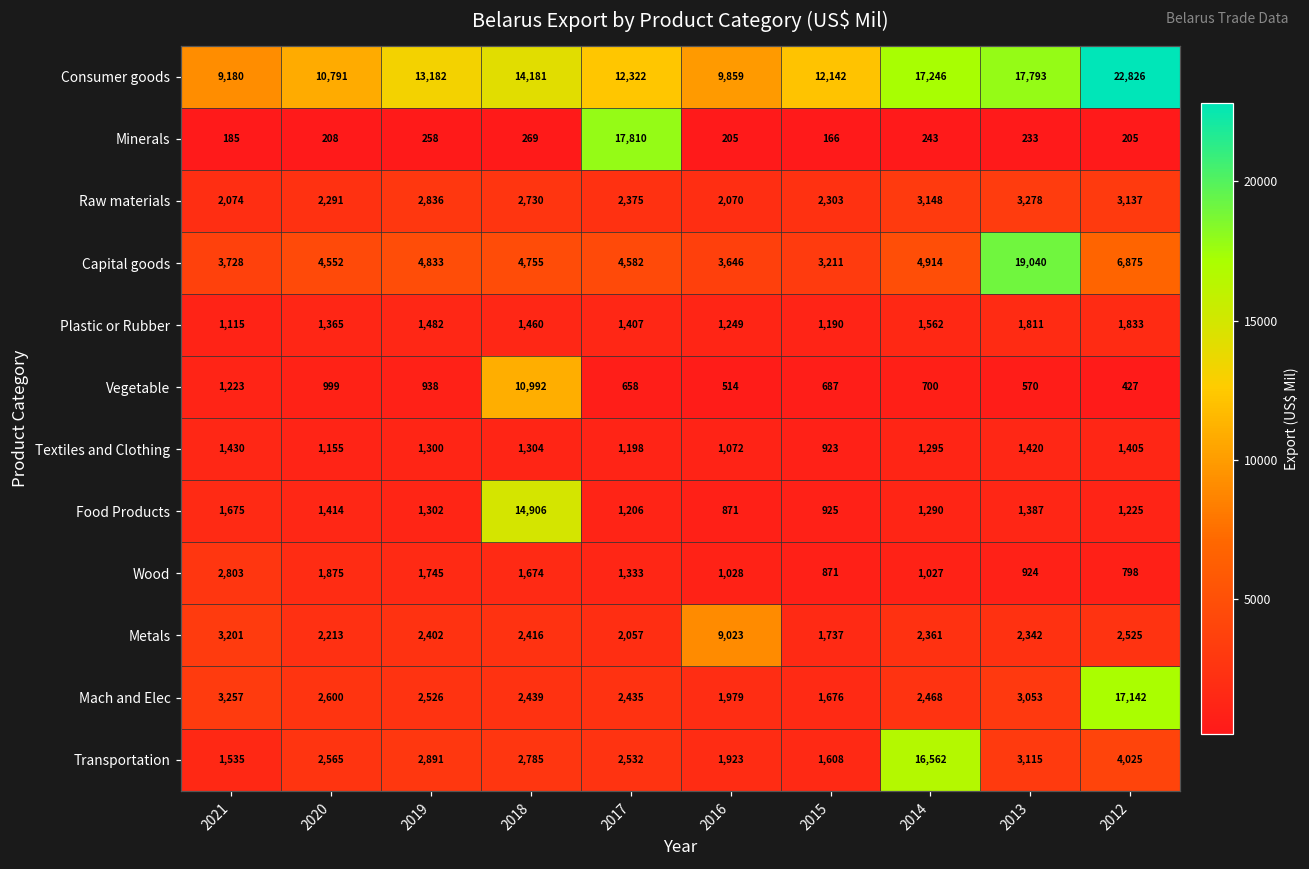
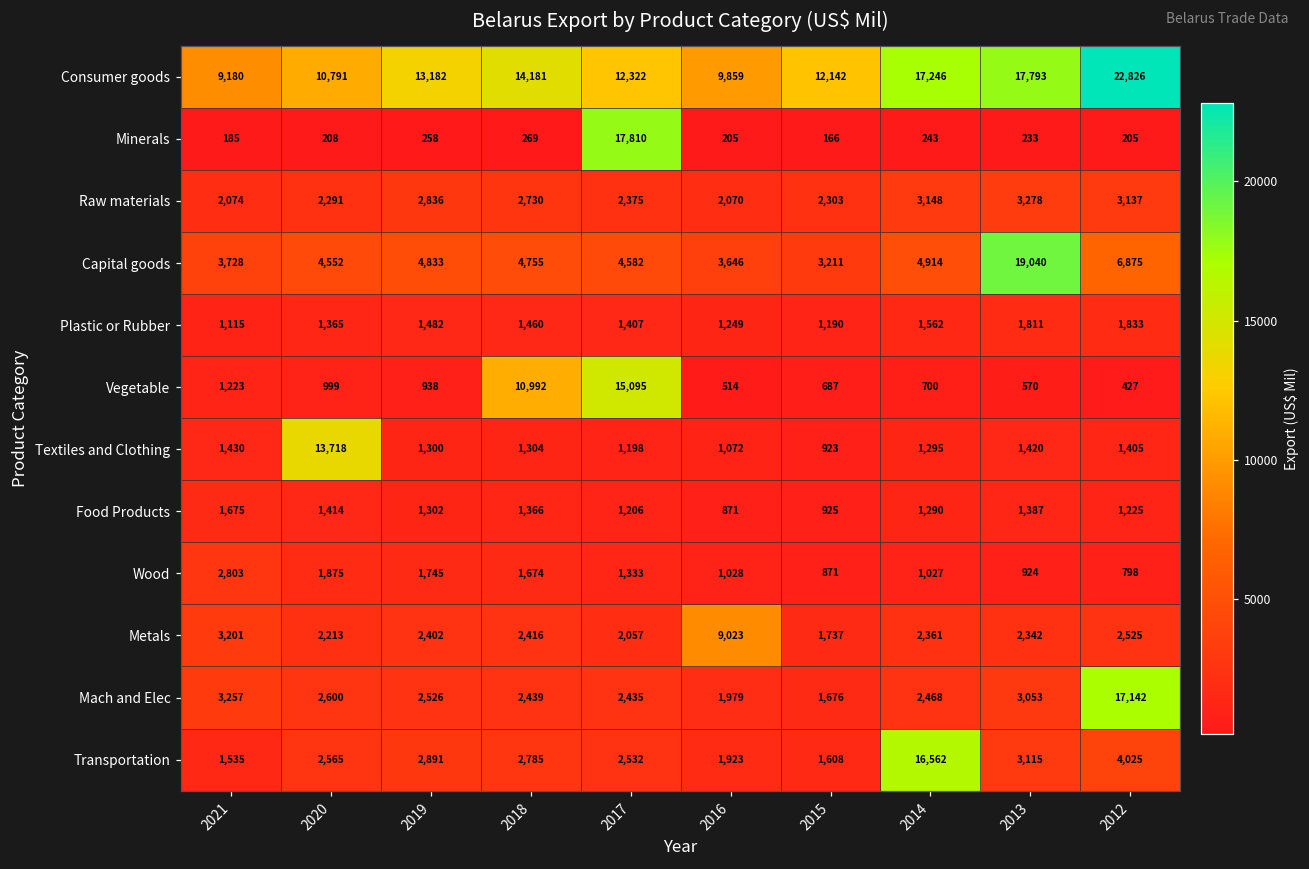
Vegetable, 2017: 658 -> 15,095
Textiles and Clothing, 2020: 1,155 -> 13,718
Food Products, 2018: 14,906 -> 1,366
